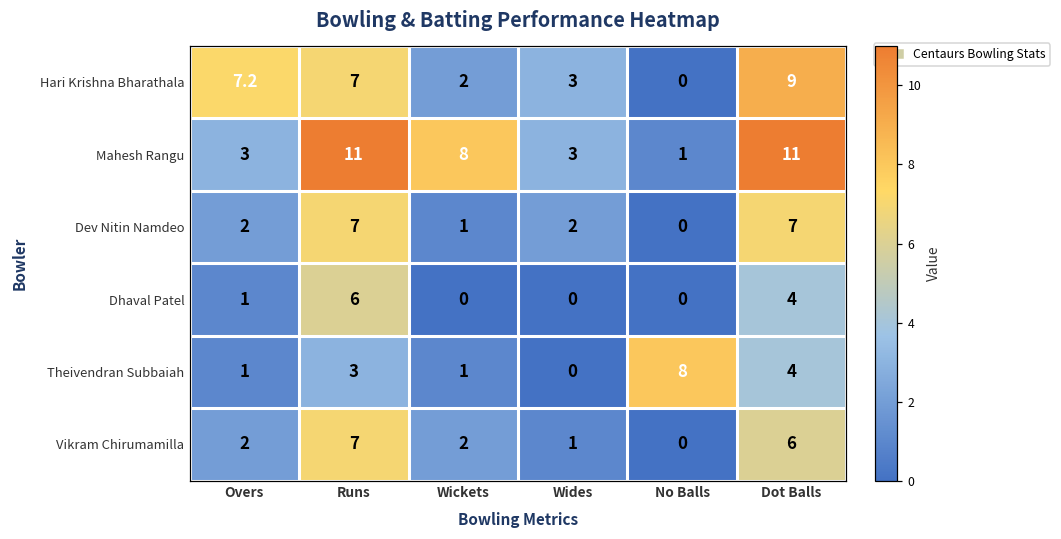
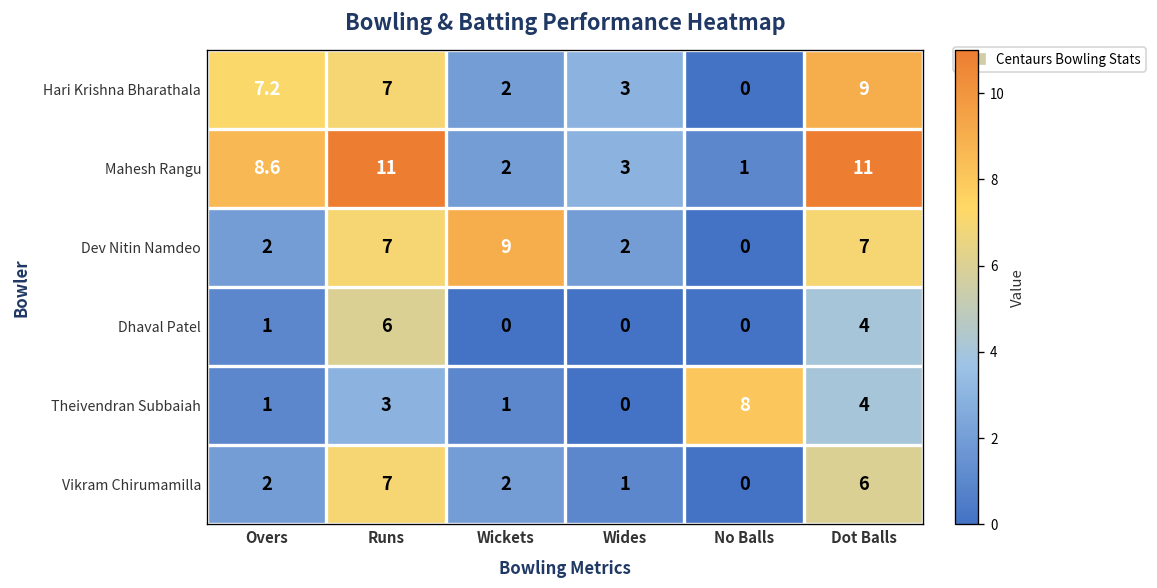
Mahesh Rangu, Overs: 3 -> 8.6
Mahesh Rangu, Wickets: 8 -> 2
Dev Nitin Namdeo, Wickets: 1 -> 9
